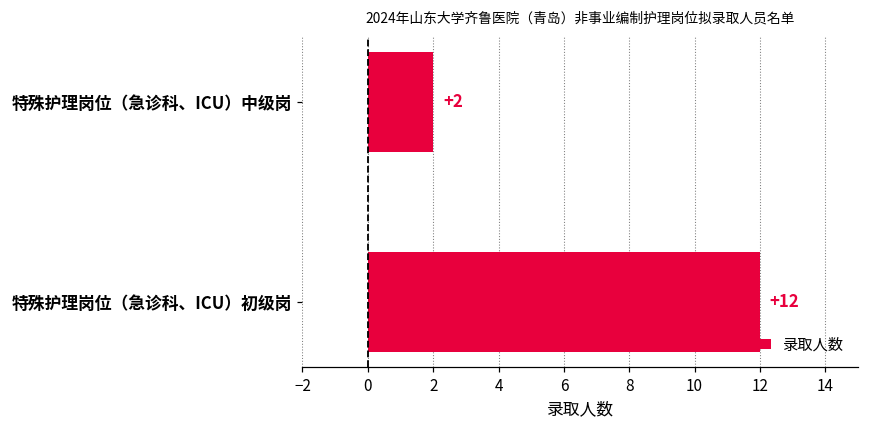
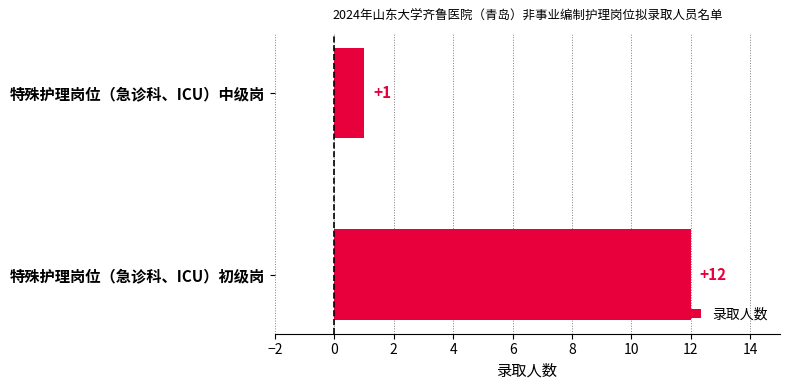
特殊护理岗位（急诊科、ICU）中级岗: +2 -> +1
